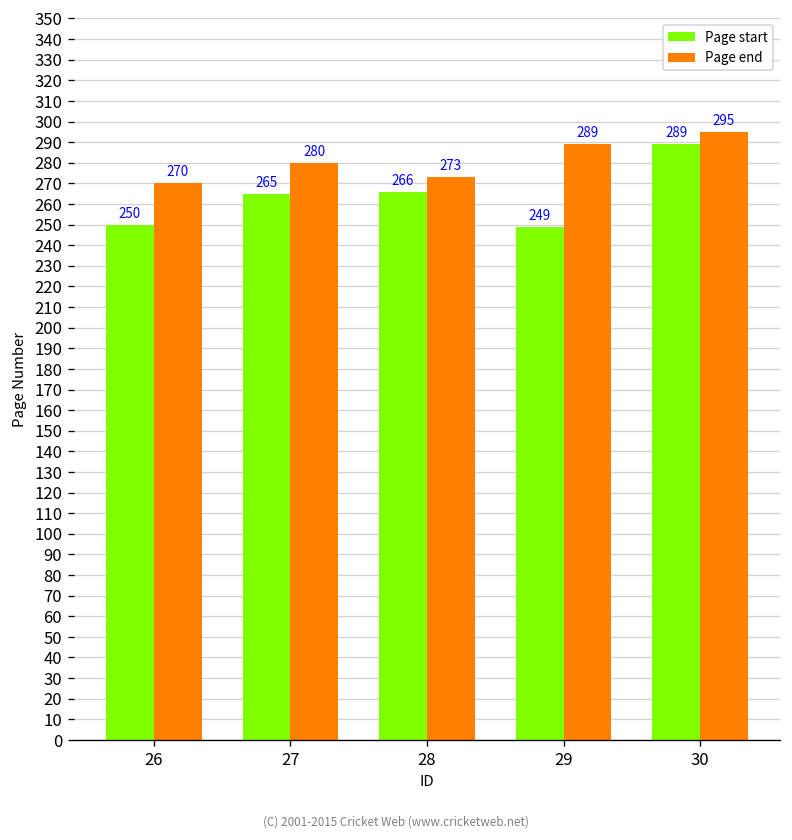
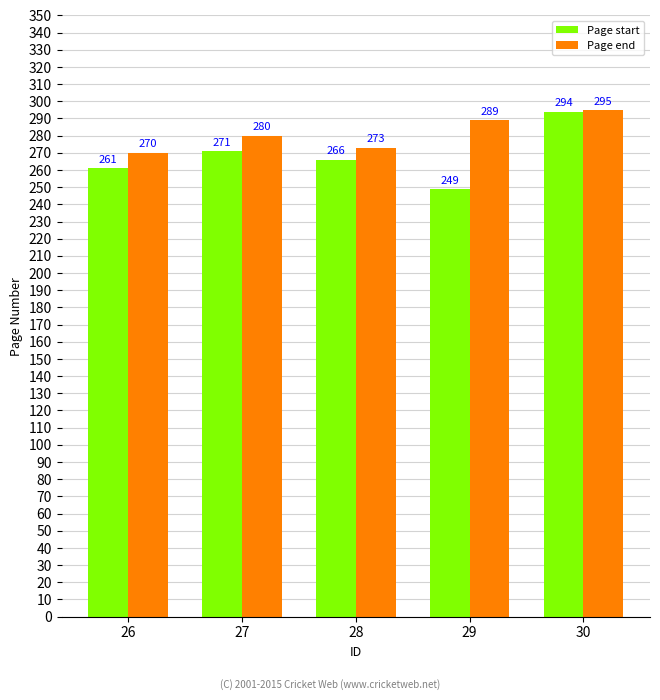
Page start, 26: 250 -> 261
Page start, 27: 265 -> 271
Page start, 30: 289 -> 294
